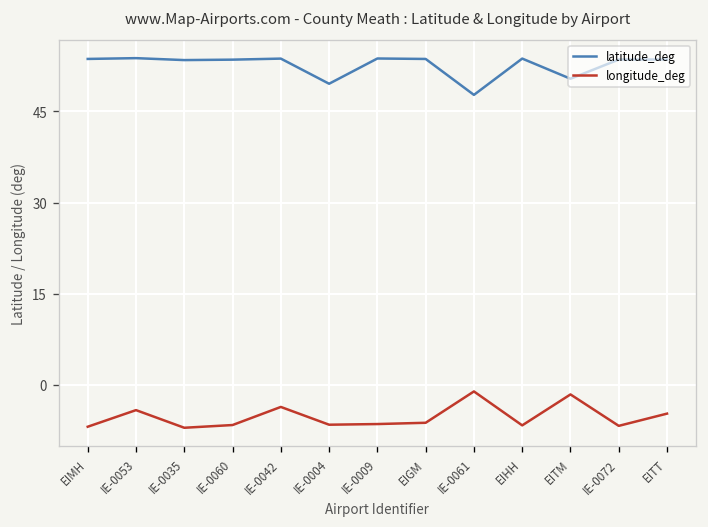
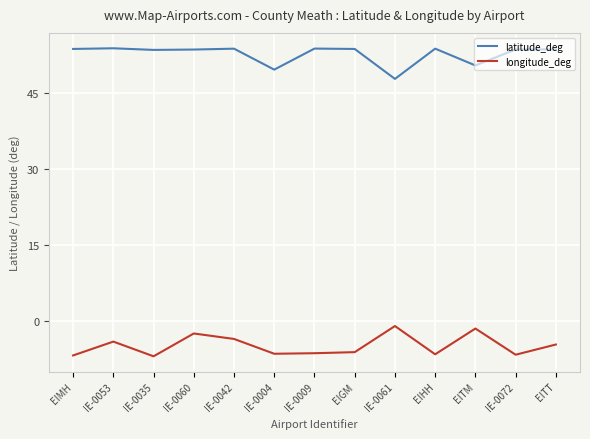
longitude_deg, IE-0060: -7 -> -3
